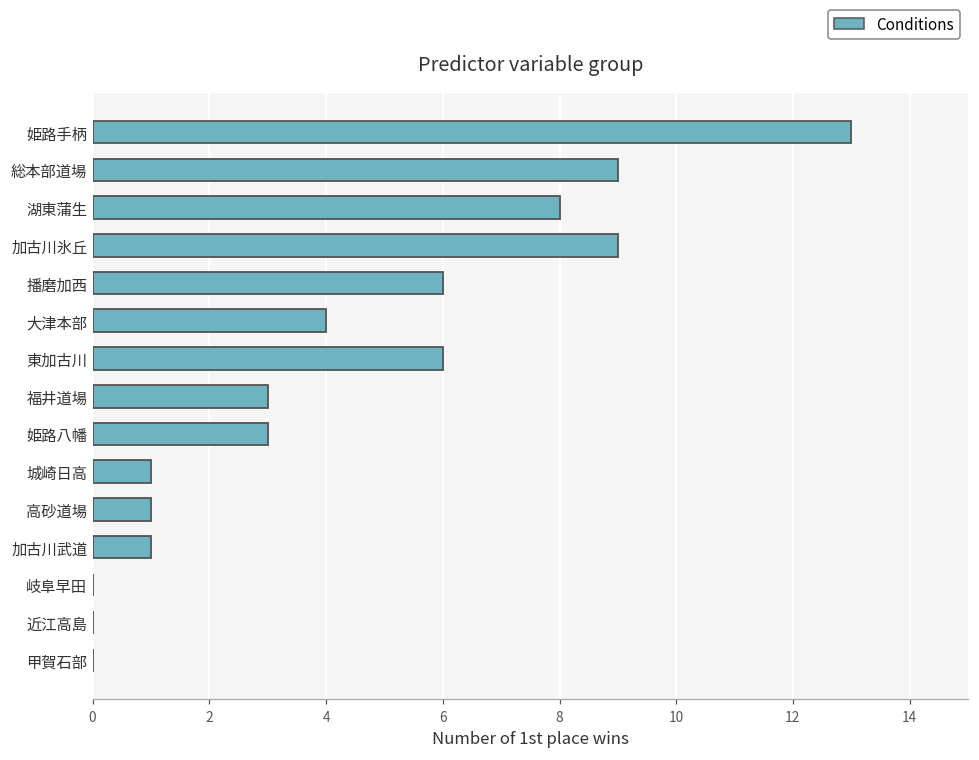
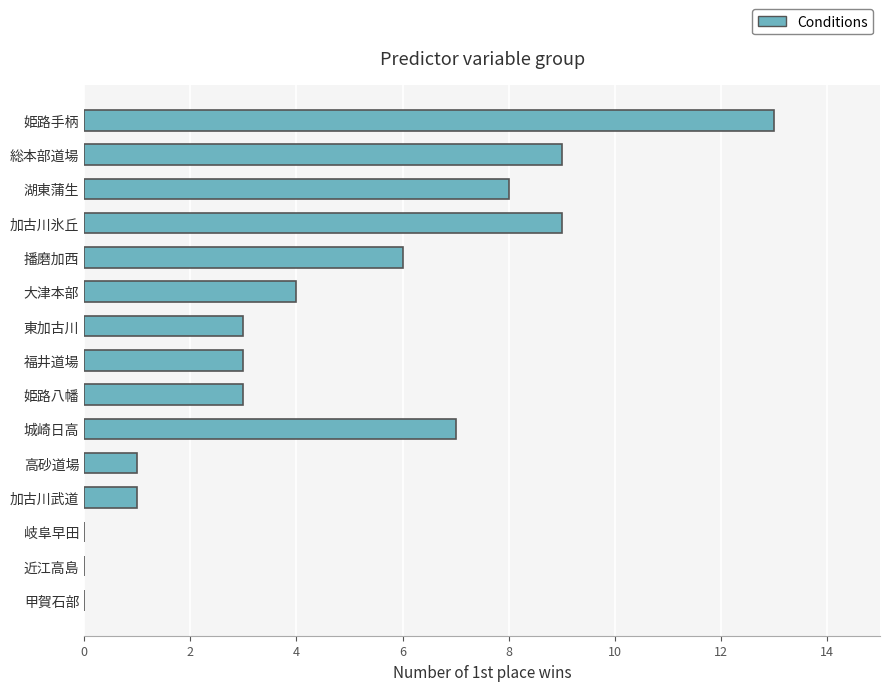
東加古川: 6 -> 3
城崎日高: 1 -> 7
